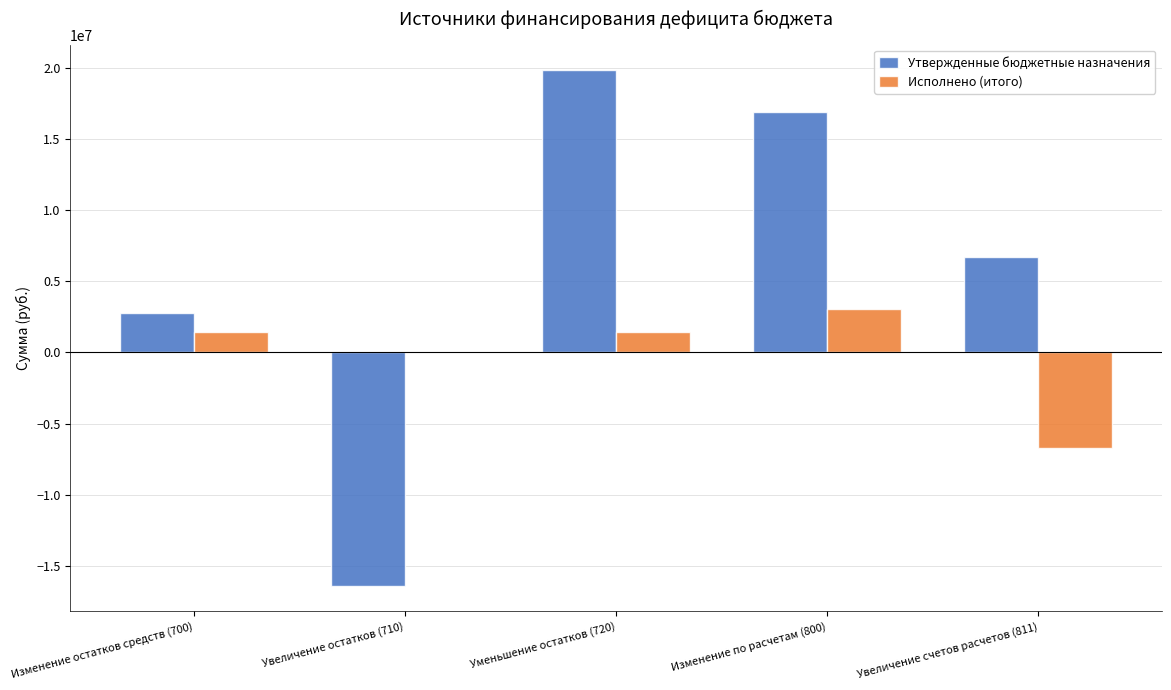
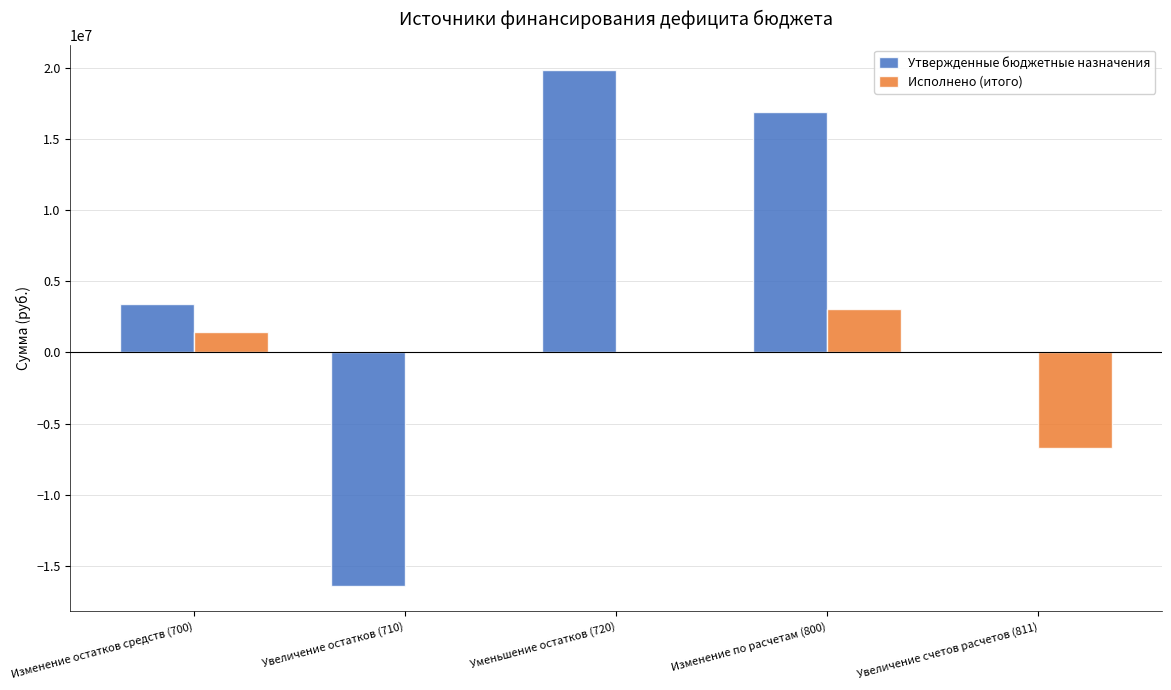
Утвержденные бюджетные назначения, Изменение остатков средств (700): 2700000 -> 3400000
Исполнено (итого), Уменьшение остатков (720): 1500000 -> 0
Утвержденные бюджетные назначения, Увеличение счетов расчетов (811): 6700000 -> 0
